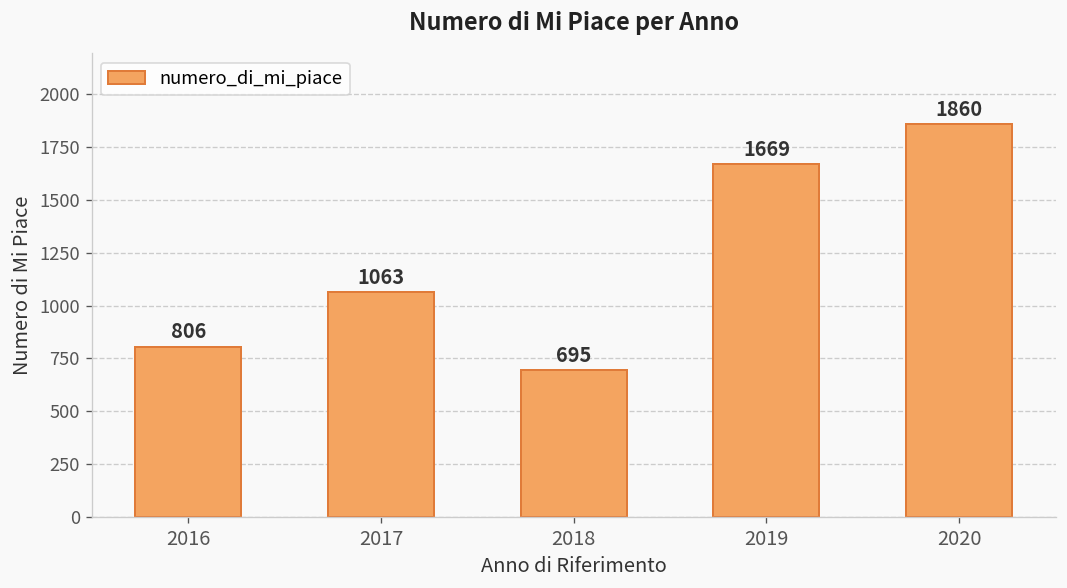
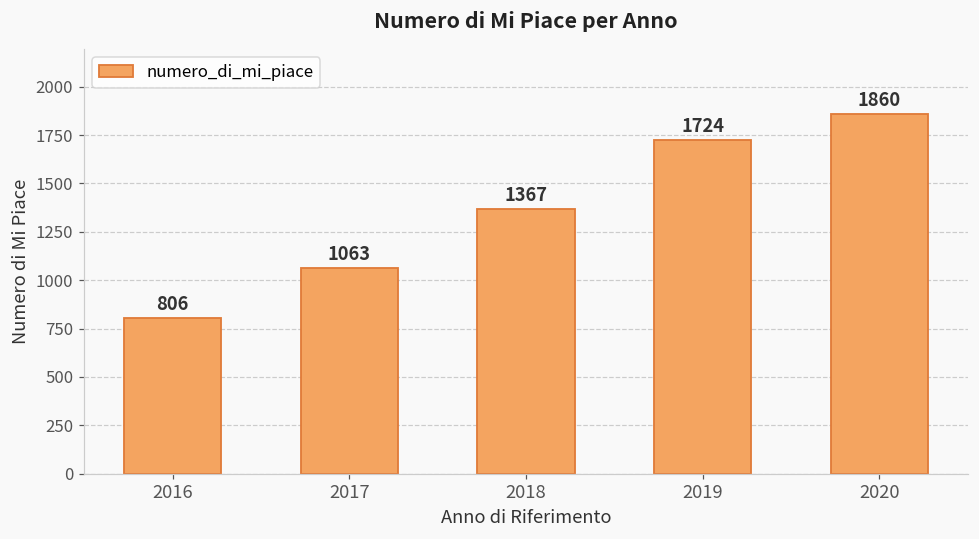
2018: 695 -> 1367
2019: 1669 -> 1724
